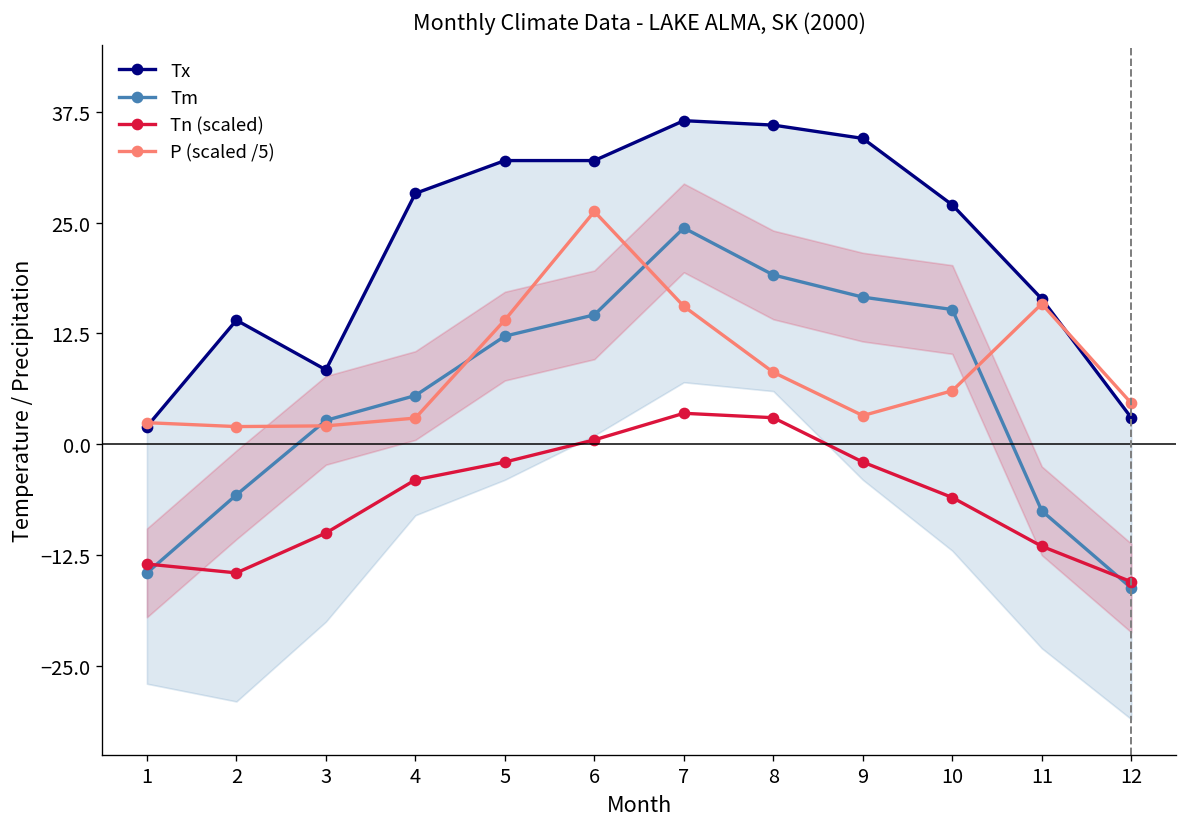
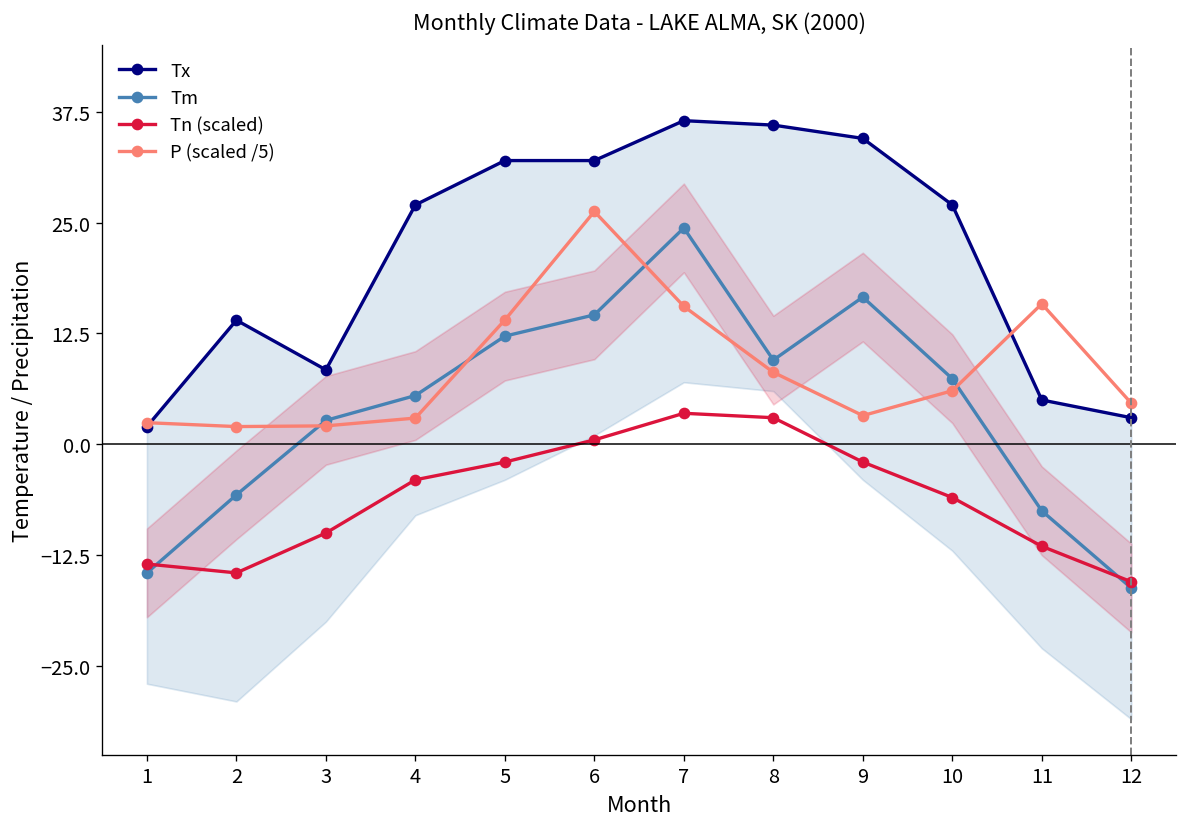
Tx, 4: 28 -> 27
Tm, 8: 19 -> 10
Tm, 10: 15 -> 7
Tx, 11: 16 -> 5
